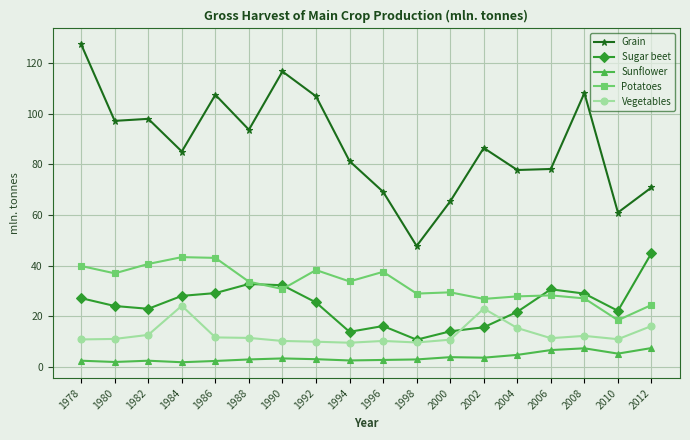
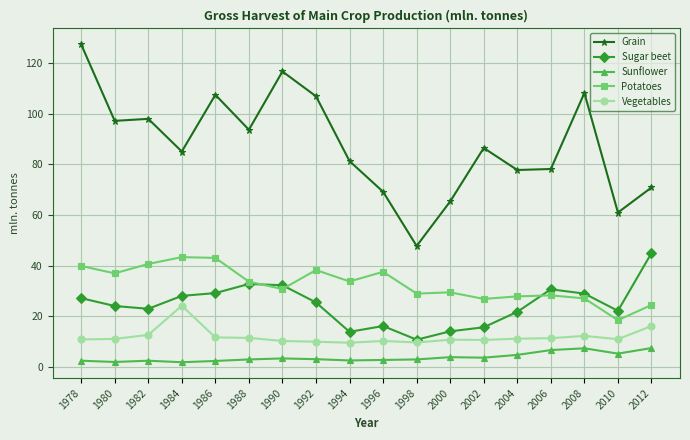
Vegetables, 2002: 23 -> 11
Vegetables, 2004: 15 -> 11
